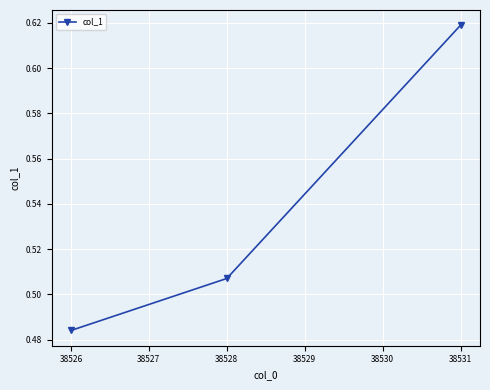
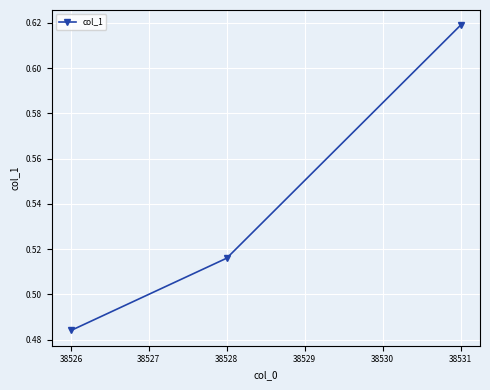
38528: 0.507 -> 0.516
